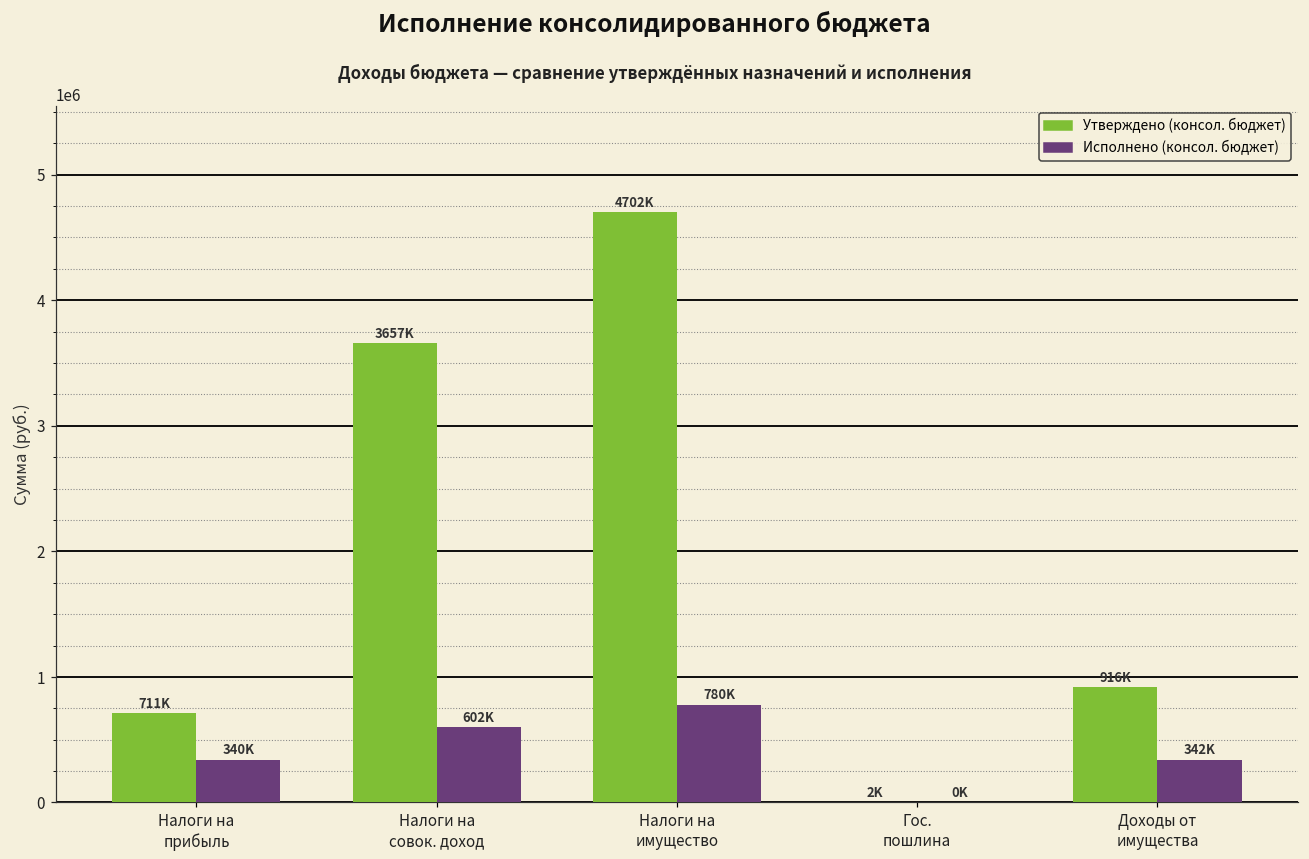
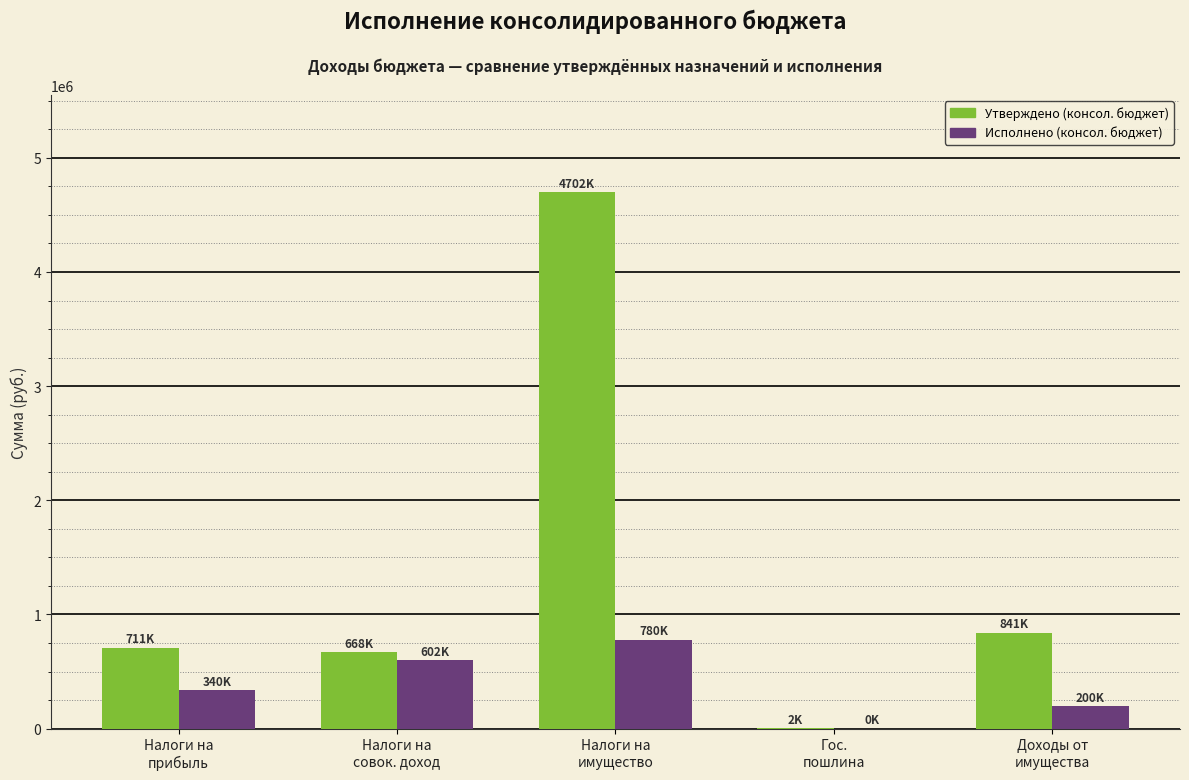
Утверждено (консол. бюджет), Налоги на совок. доход: 3657K -> 668K
Утверждено (консол. бюджет), Доходы от имущества: 916K -> 841K
Исполнено (консол. бюджет), Доходы от имущества: 342K -> 200K
